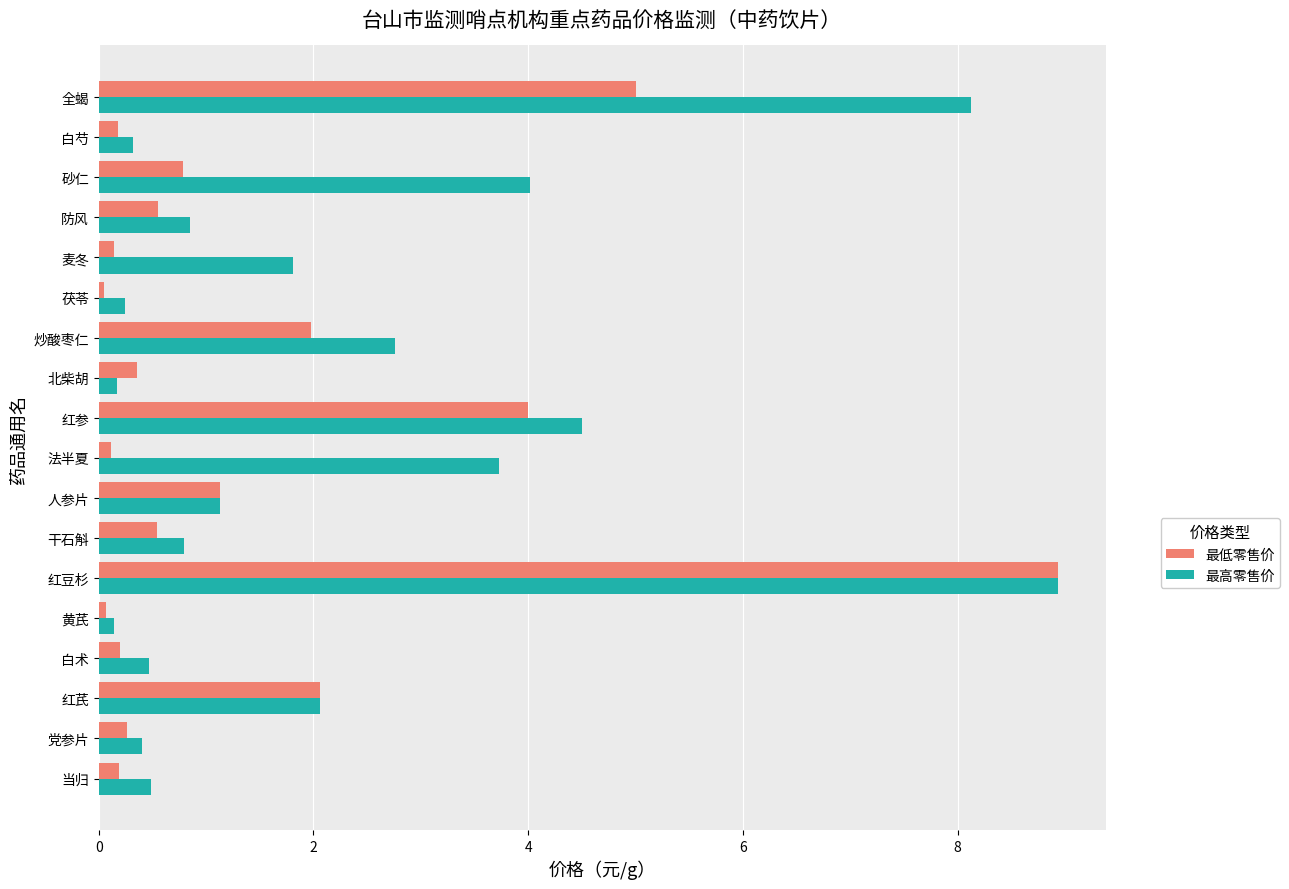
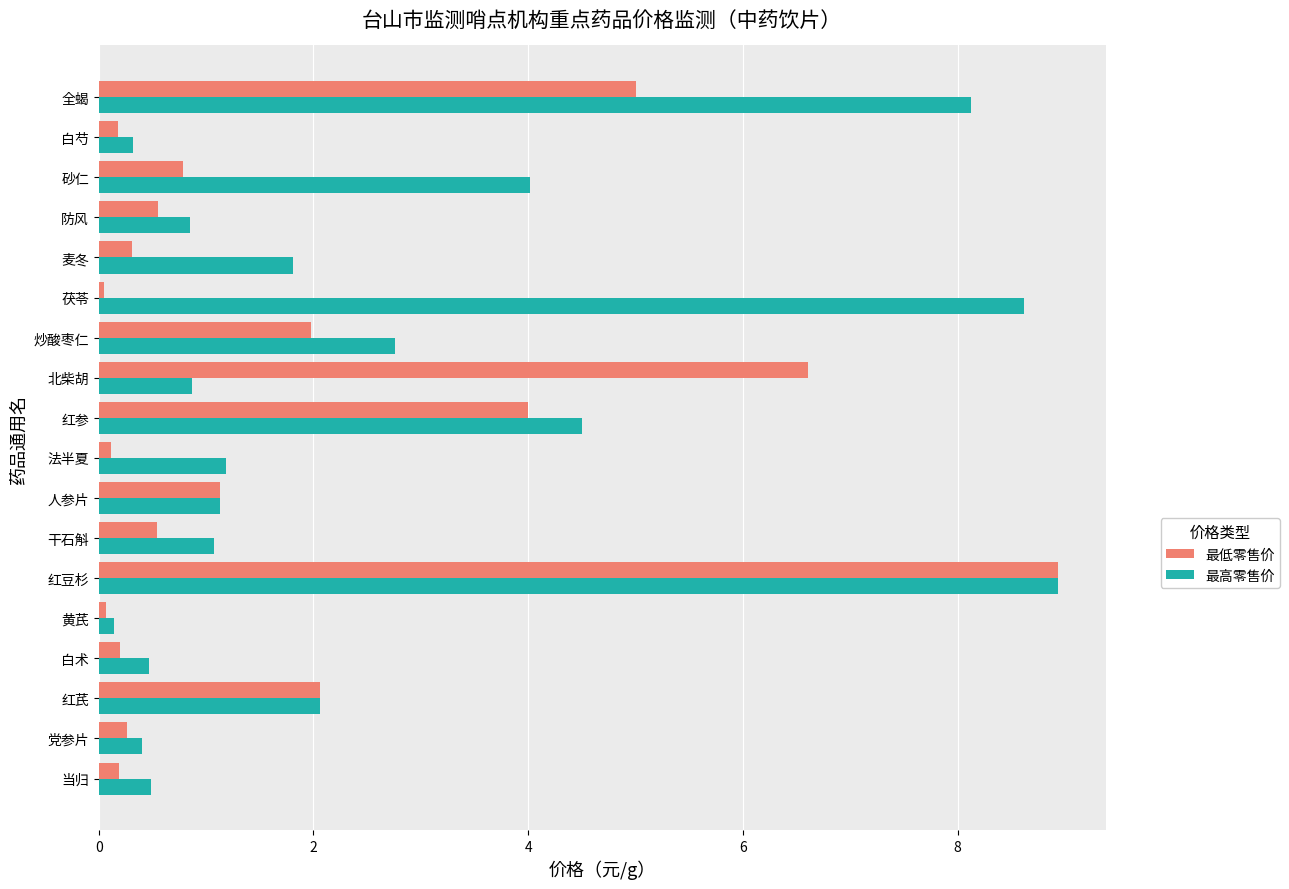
最低零售价, 麦冬: 0.14 -> 0.31
最高零售价, 茯苓: 0.24 -> 8.62
最低零售价, 北柴胡: 0.36 -> 6.61
最高零售价, 北柴胡: 0.17 -> 0.87
最高零售价, 法半夏: 3.73 -> 1.18
最高零售价, 干石斛: 0.80 -> 1.07
